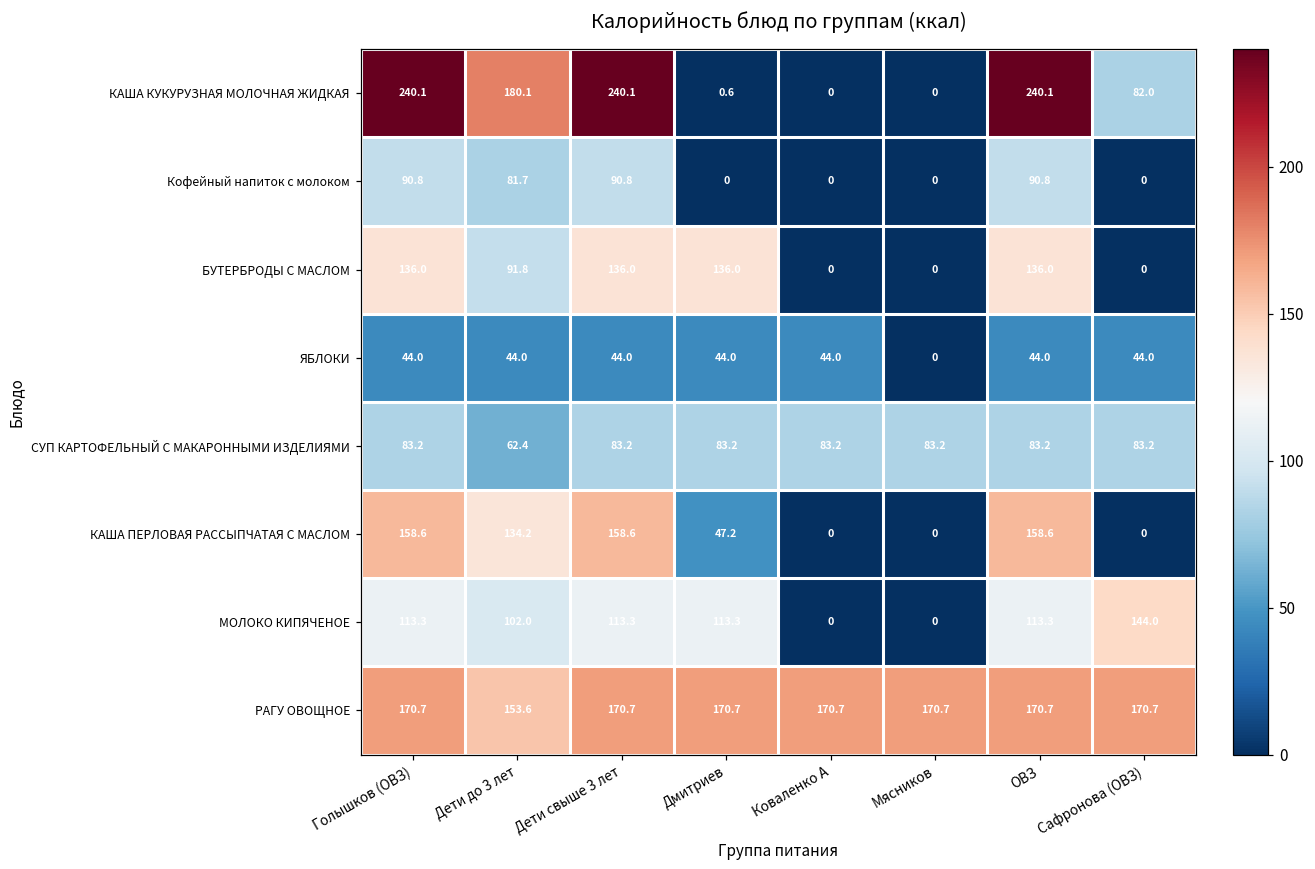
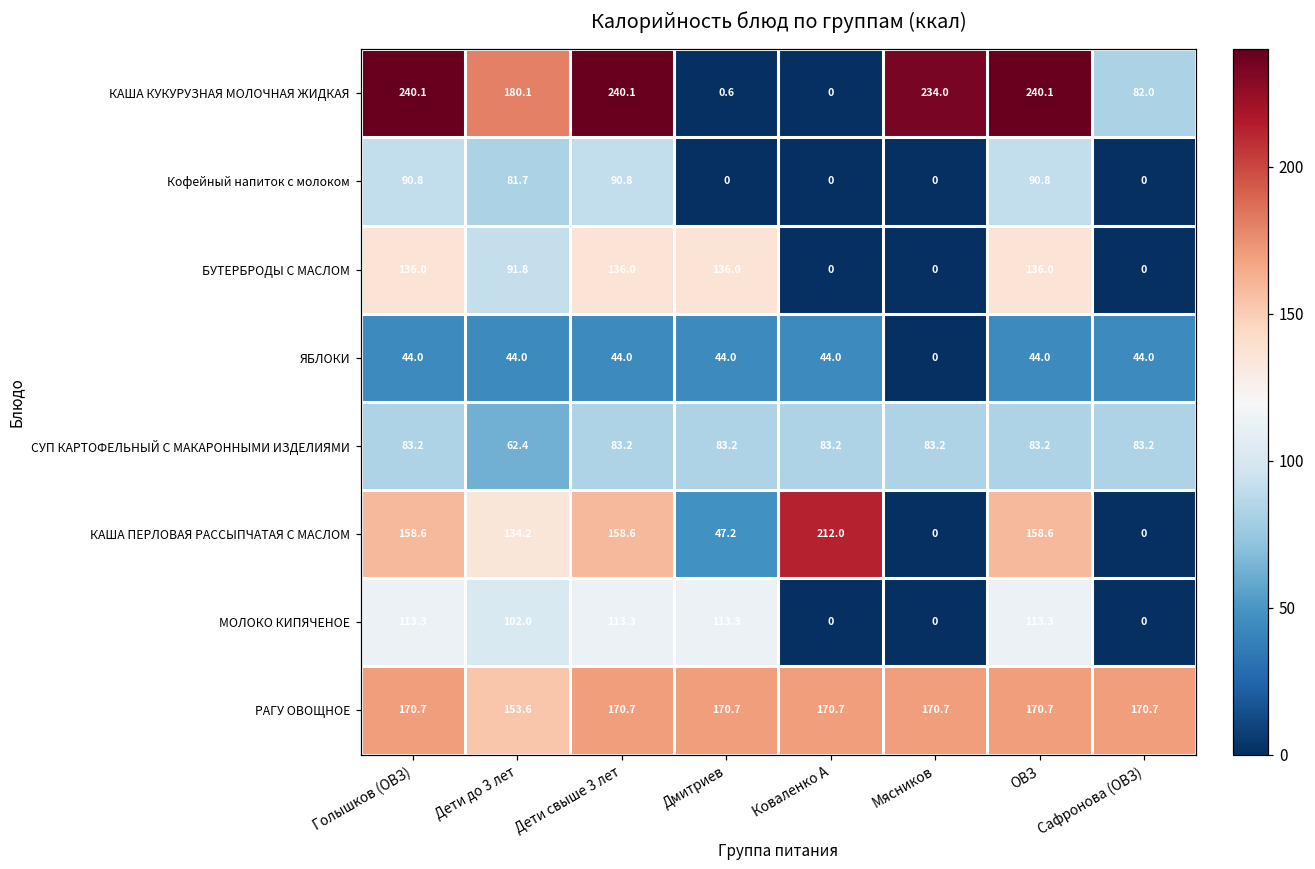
КАША КУКУРУЗНАЯ МОЛОЧНАЯ ЖИДКАЯ, Мясников: 0 -> 234.0
КАША ПЕРЛОВАЯ РАССЫПЧАТАЯ С МАСЛОМ, Коваленко А: 0 -> 212.0
МОЛОКО КИПЯЧЕНОЕ, Сафронова (ОВЗ): 144.0 -> 0
